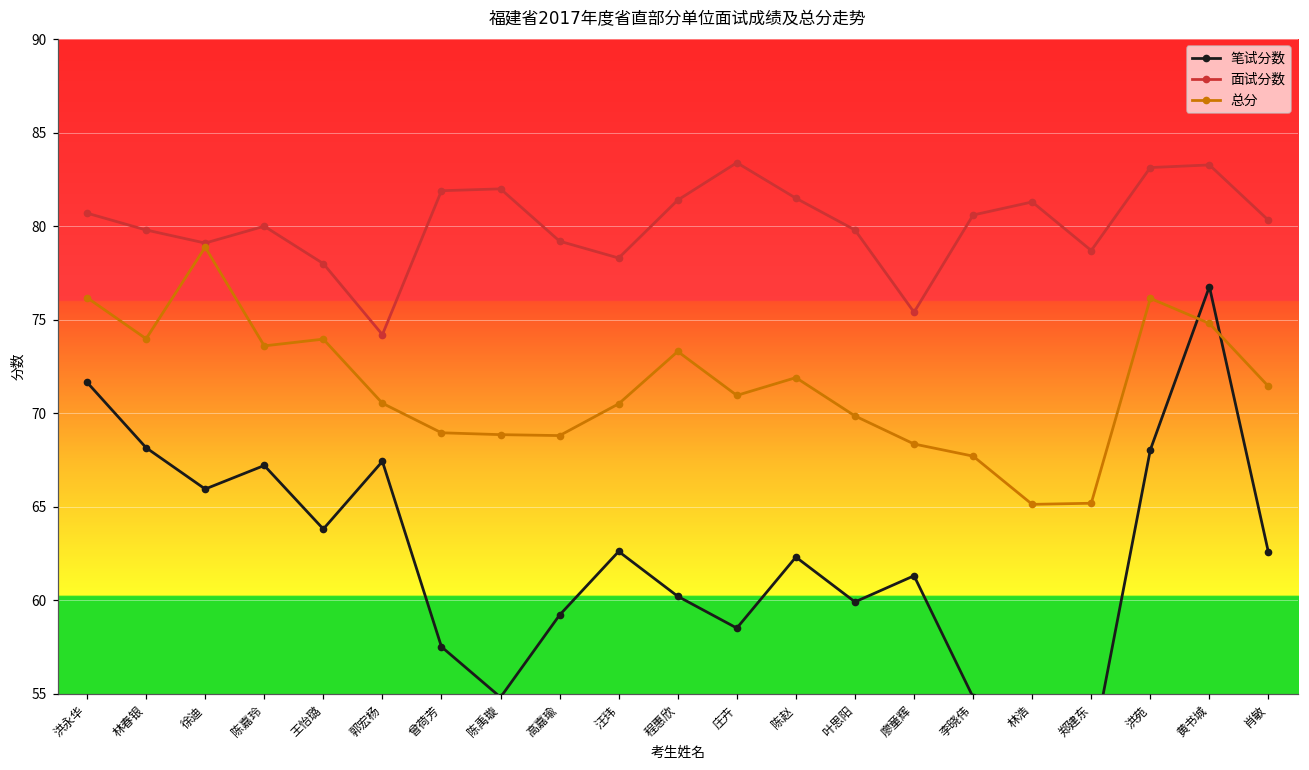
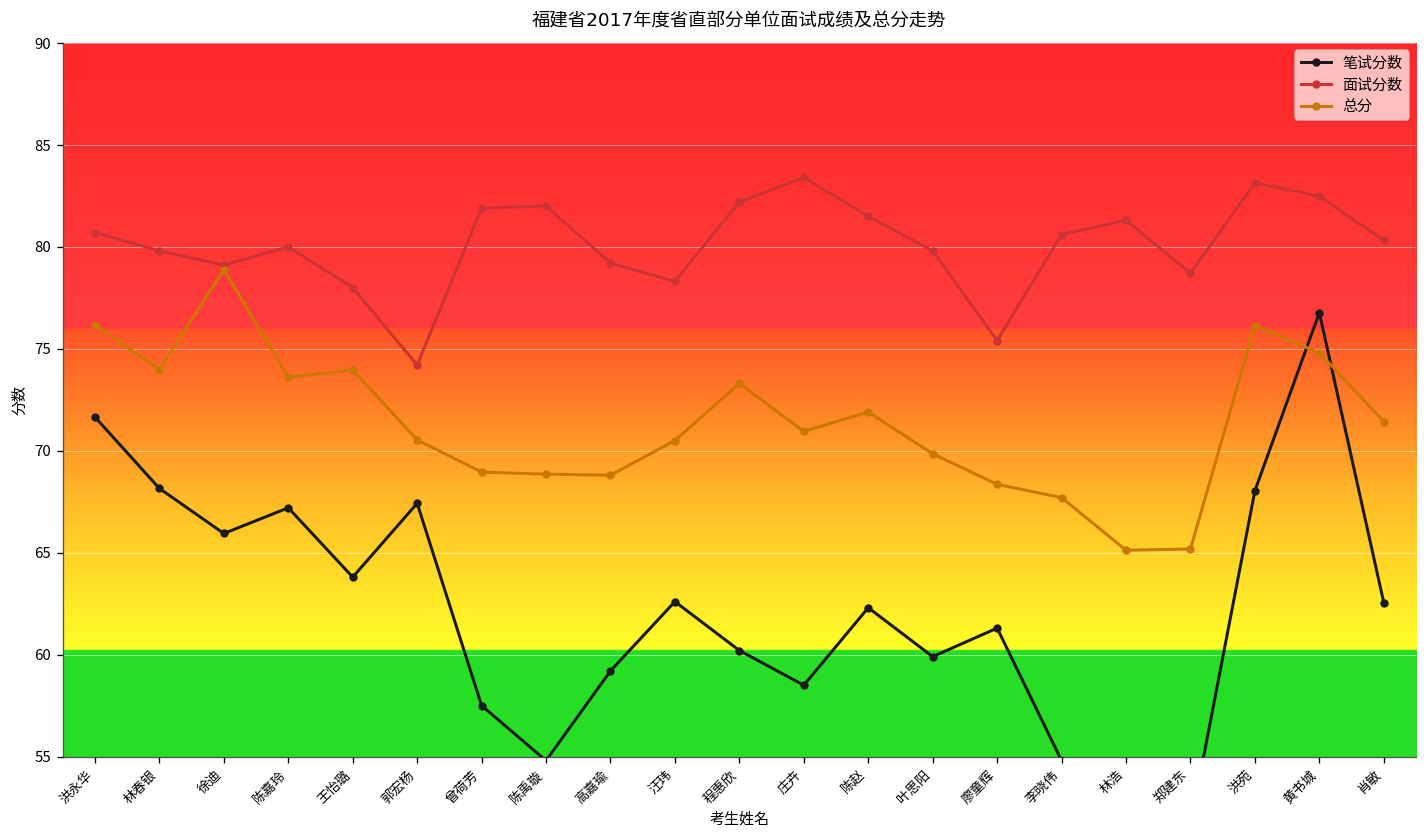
面试分数, 程惠欣: 81.4 -> 82.2
面试分数, 黄书城: 83.3 -> 82.5
